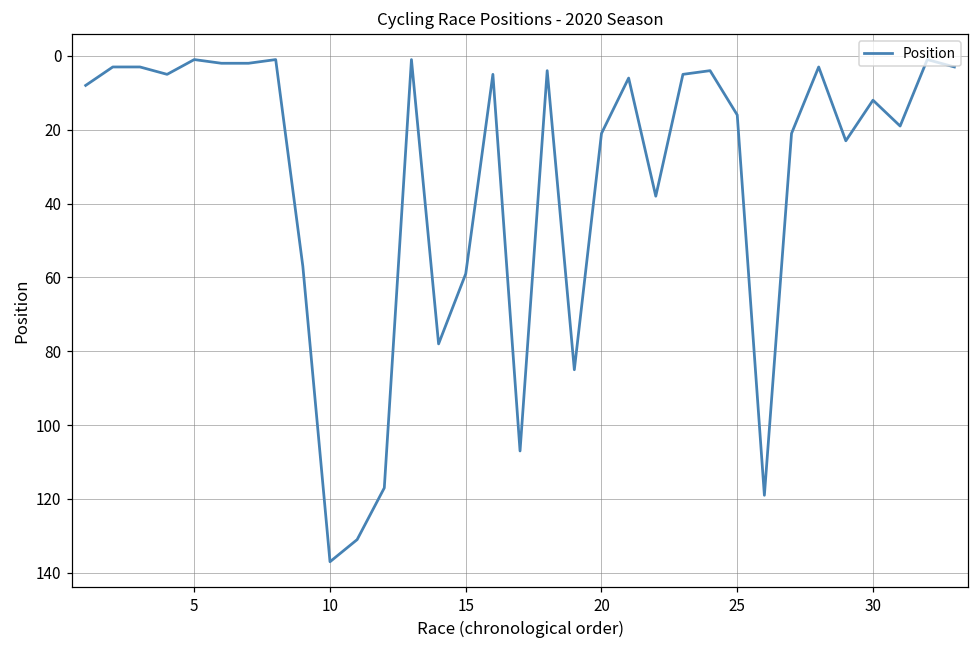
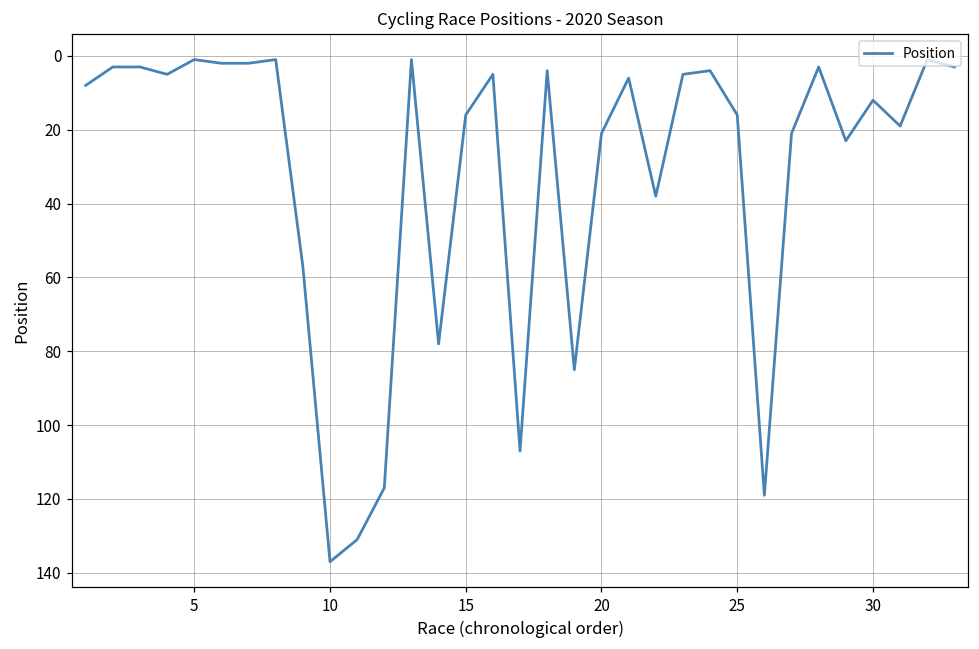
15: 59 -> 16
